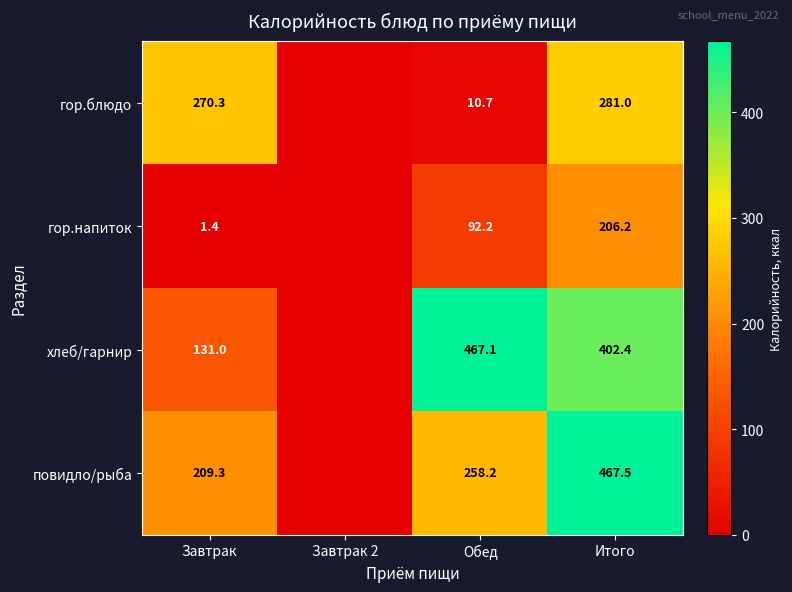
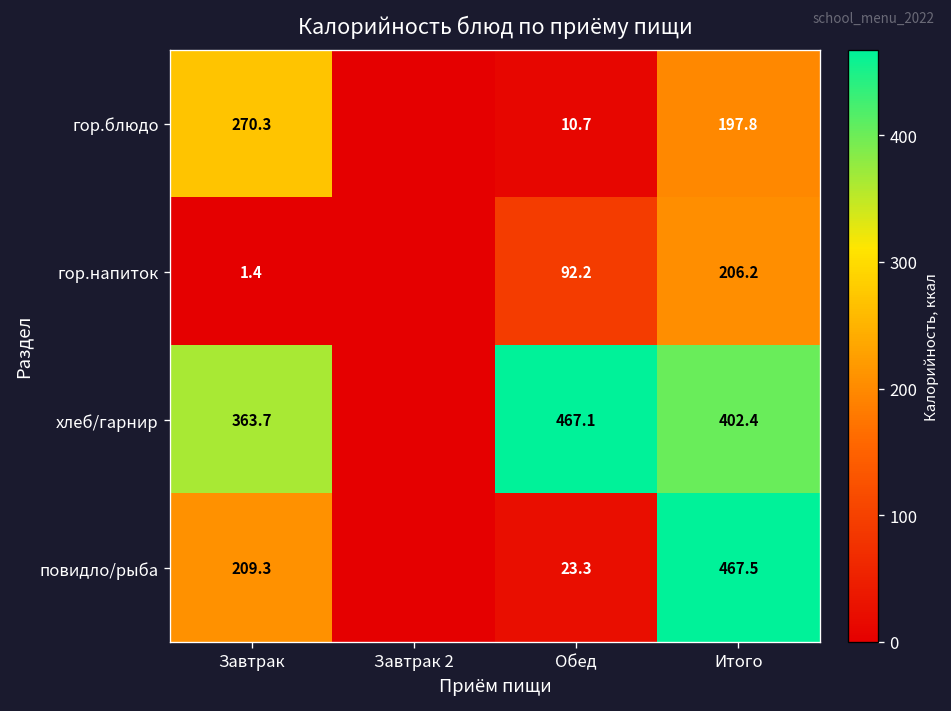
гор.блюдо, Итого: 281.0 -> 197.8
хлеб/гарнир, Завтрак: 131.0 -> 363.7
повидло/рыба, Обед: 258.2 -> 23.3
